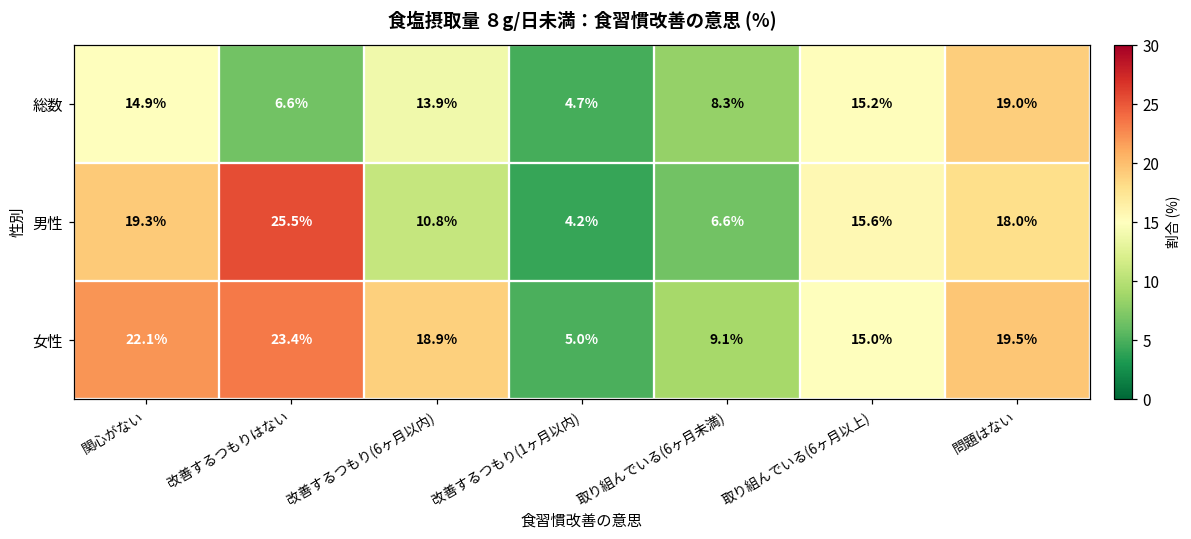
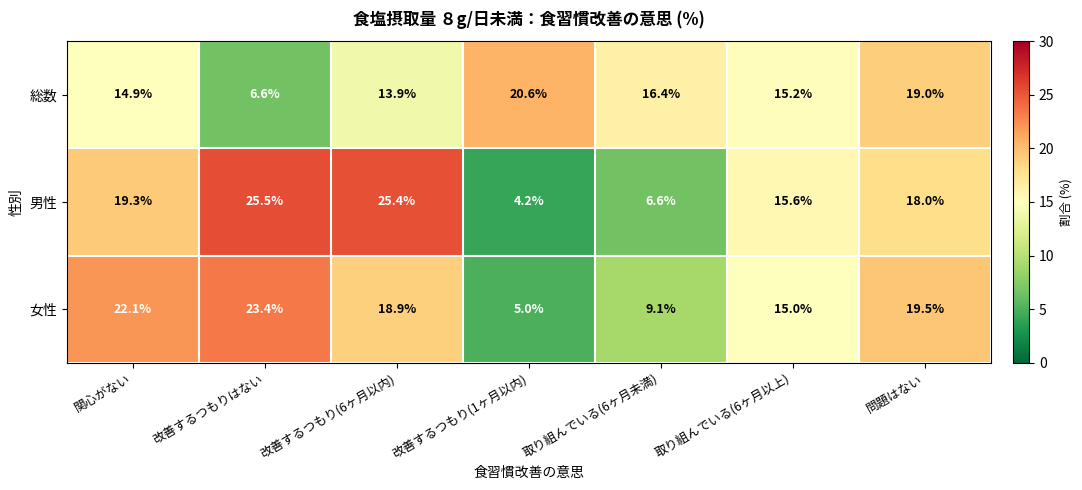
総数, 改善するつもり(1ヶ月以内): 4.7% -> 20.6%
総数, 取り組んでいる(6ヶ月未満): 8.3% -> 16.4%
男性, 改善するつもり(6ヶ月以内): 10.8% -> 25.4%
